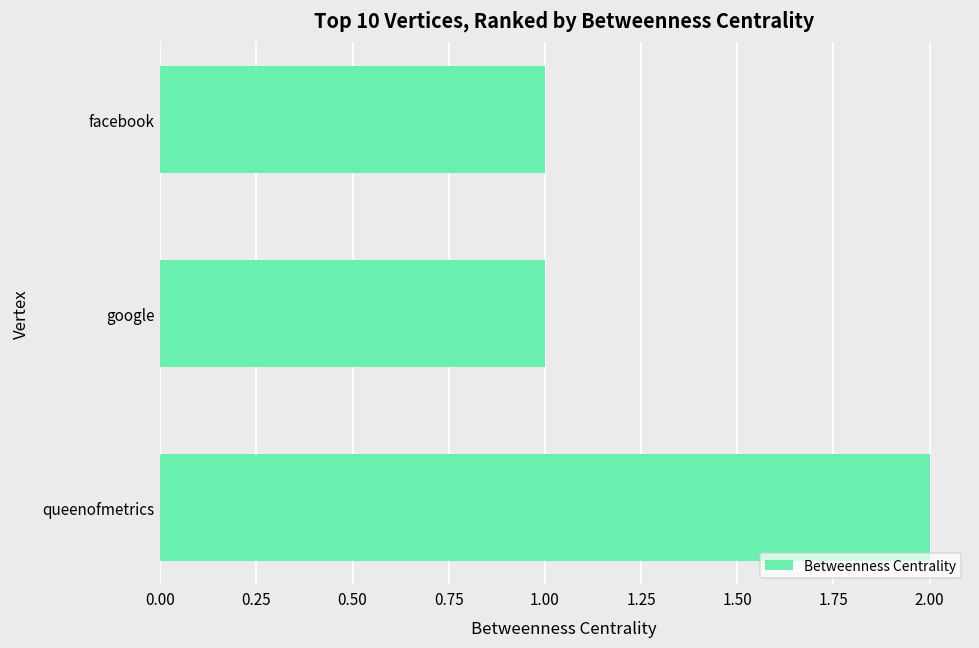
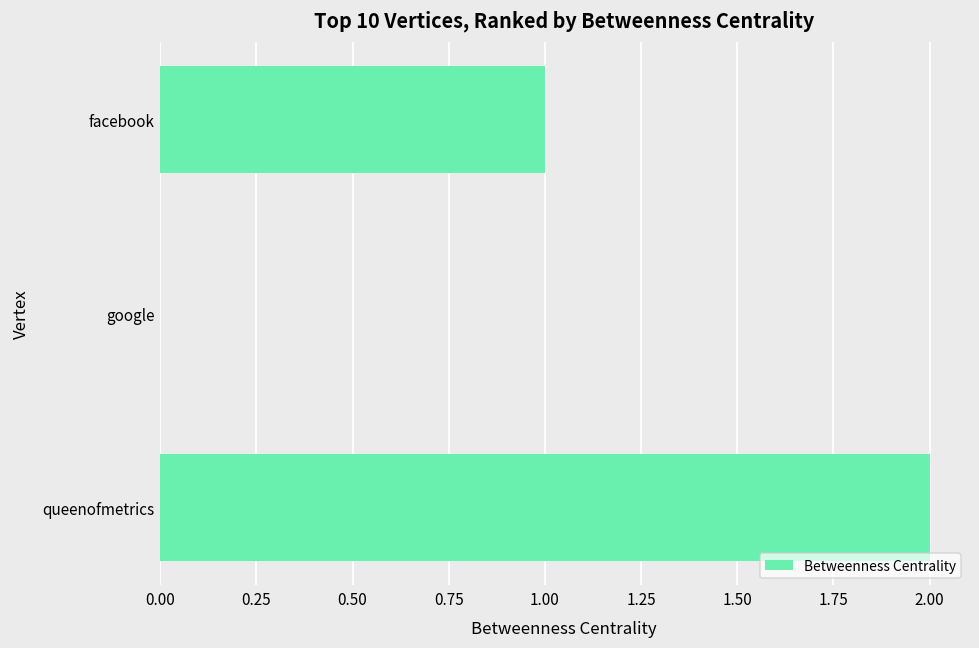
google: 1 -> 0
